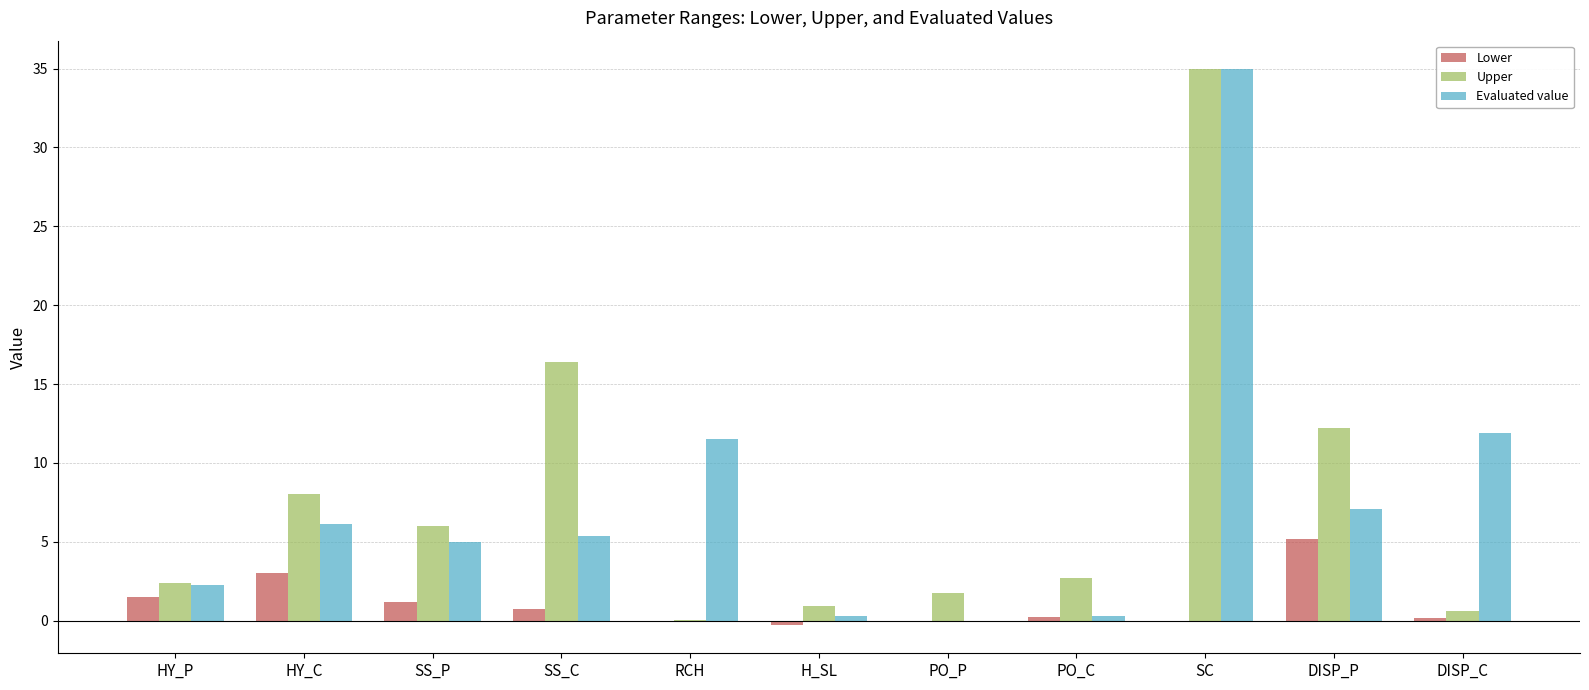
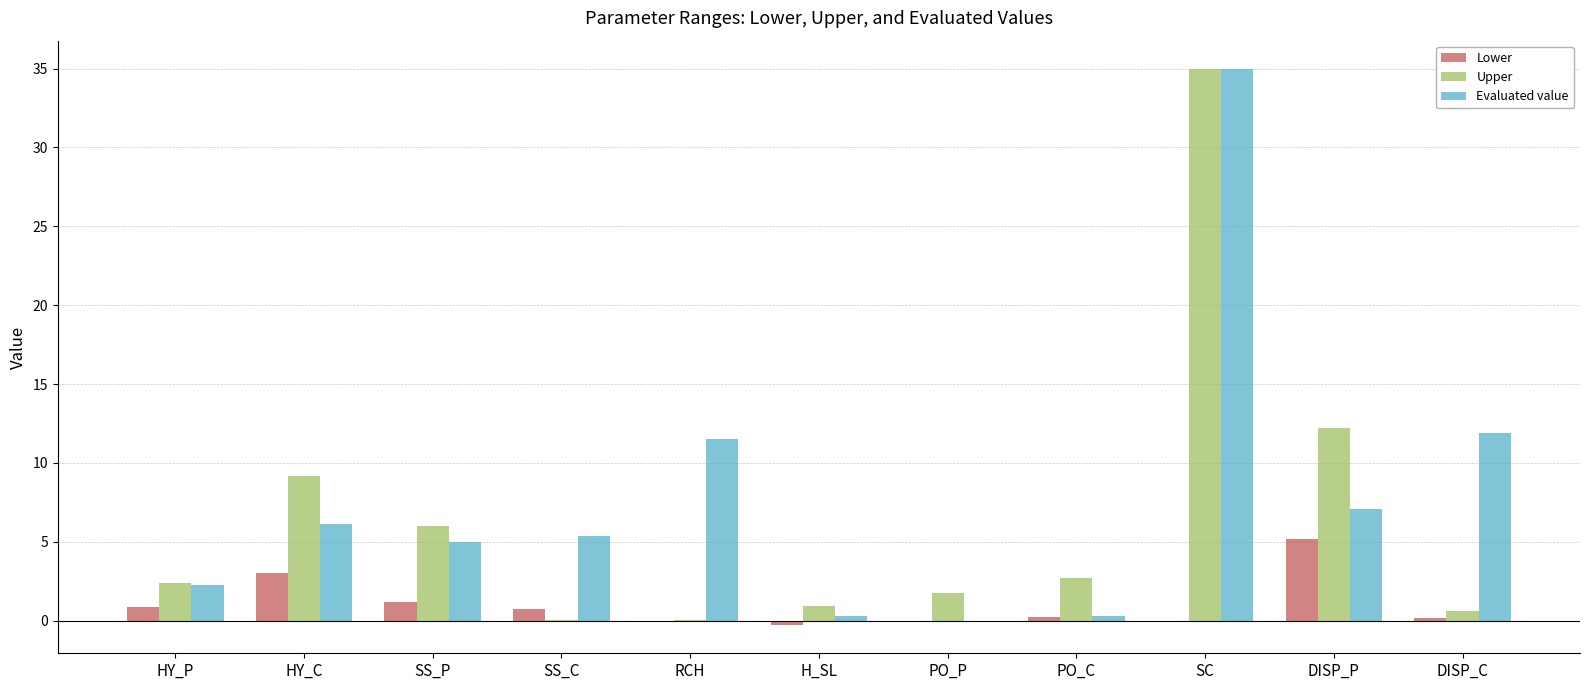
Lower, HY_P: 1.5 -> 0.9
Upper, HY_C: 8.0 -> 9.1
Upper, SS_C: 16.4 -> 0.1
